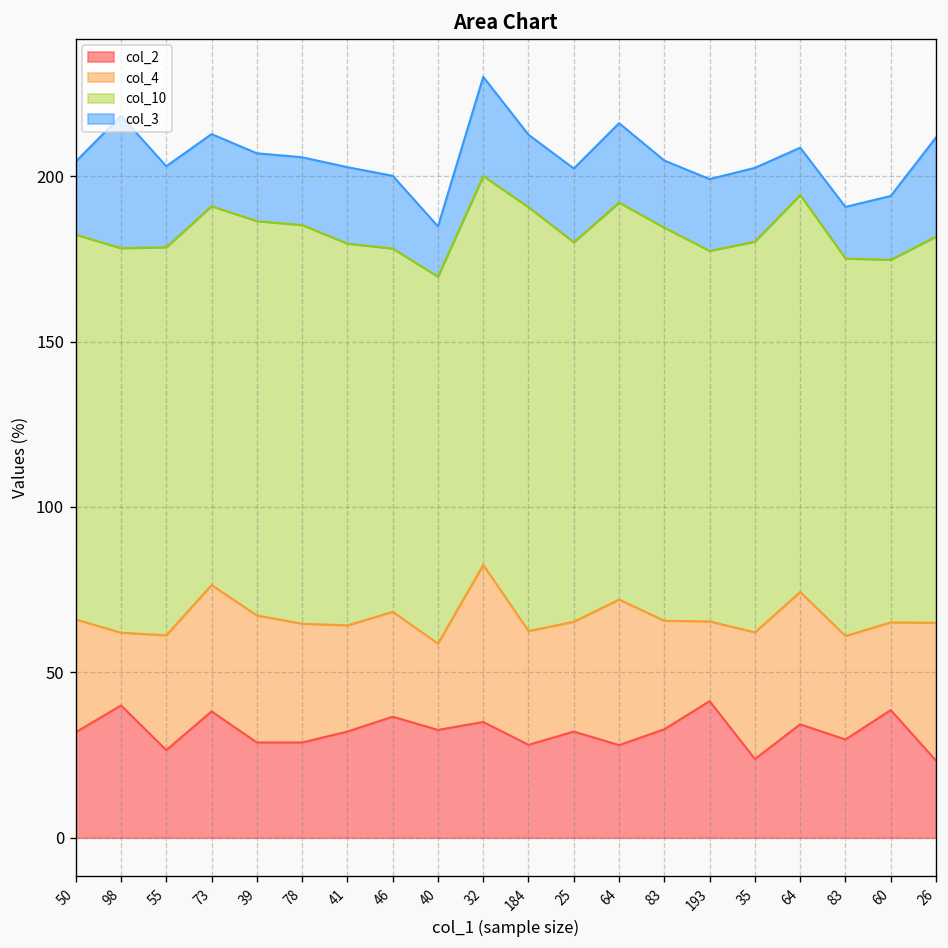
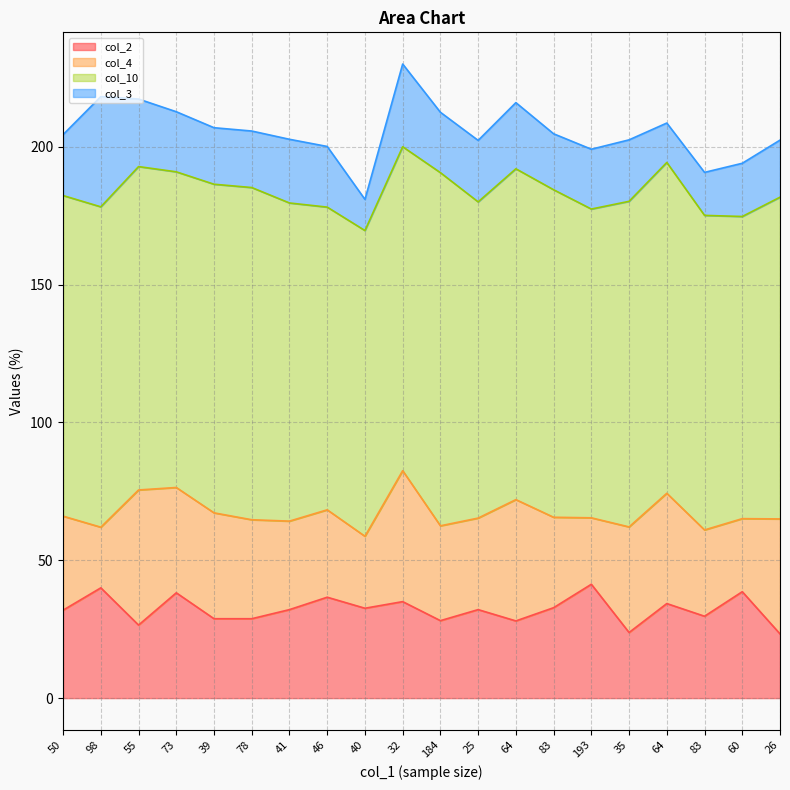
col_4, 55: 35 -> 49
col_3, 40: 15 -> 11
col_3, 26: 30 -> 21
